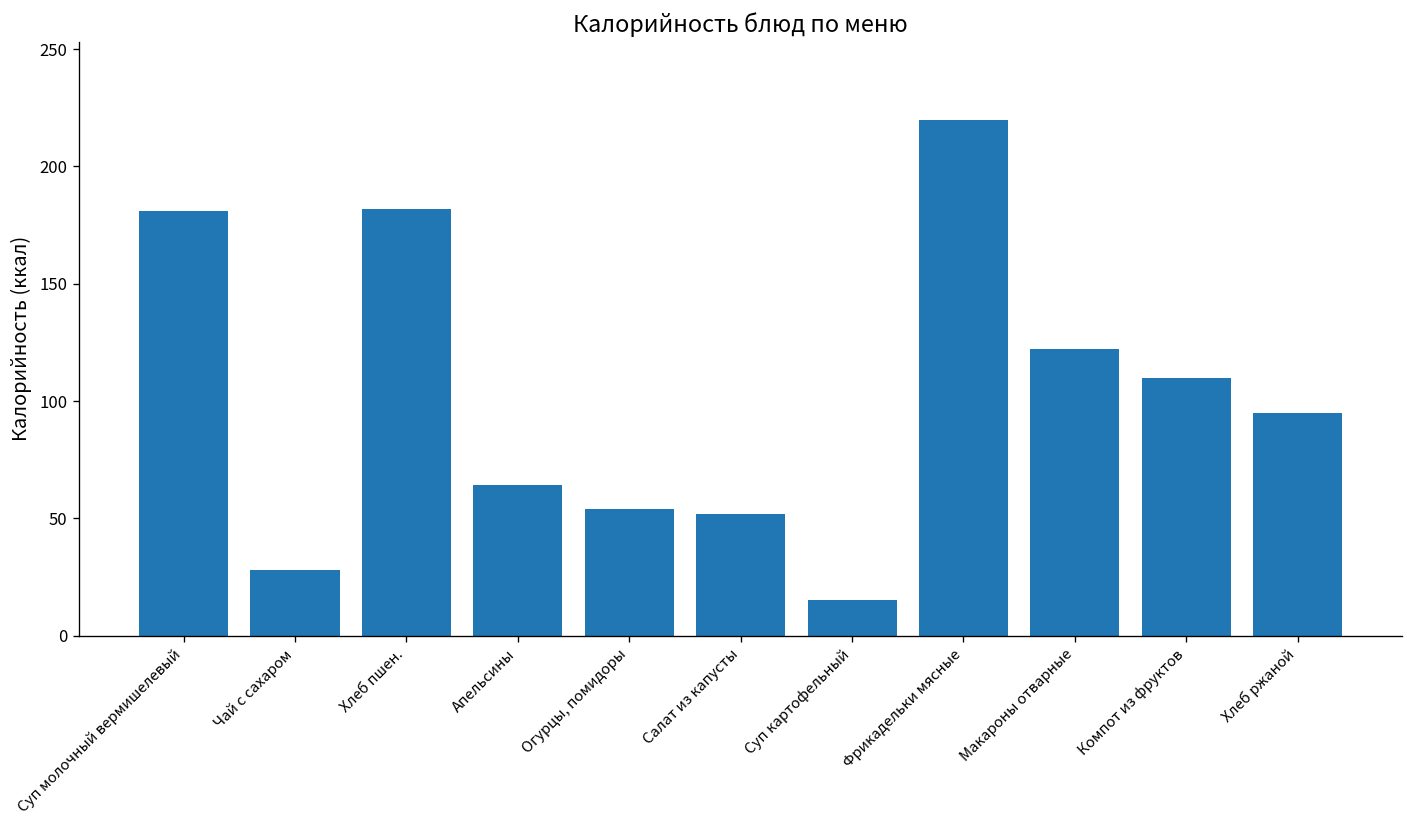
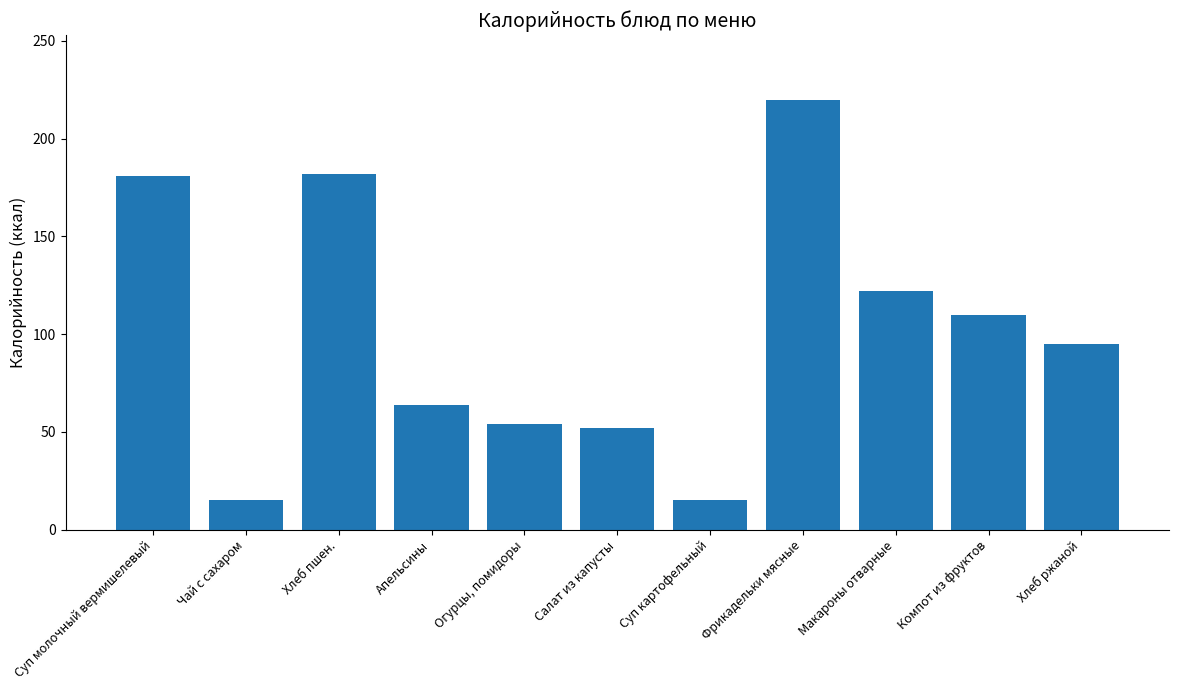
Чай с сахаром: 28 -> 15
